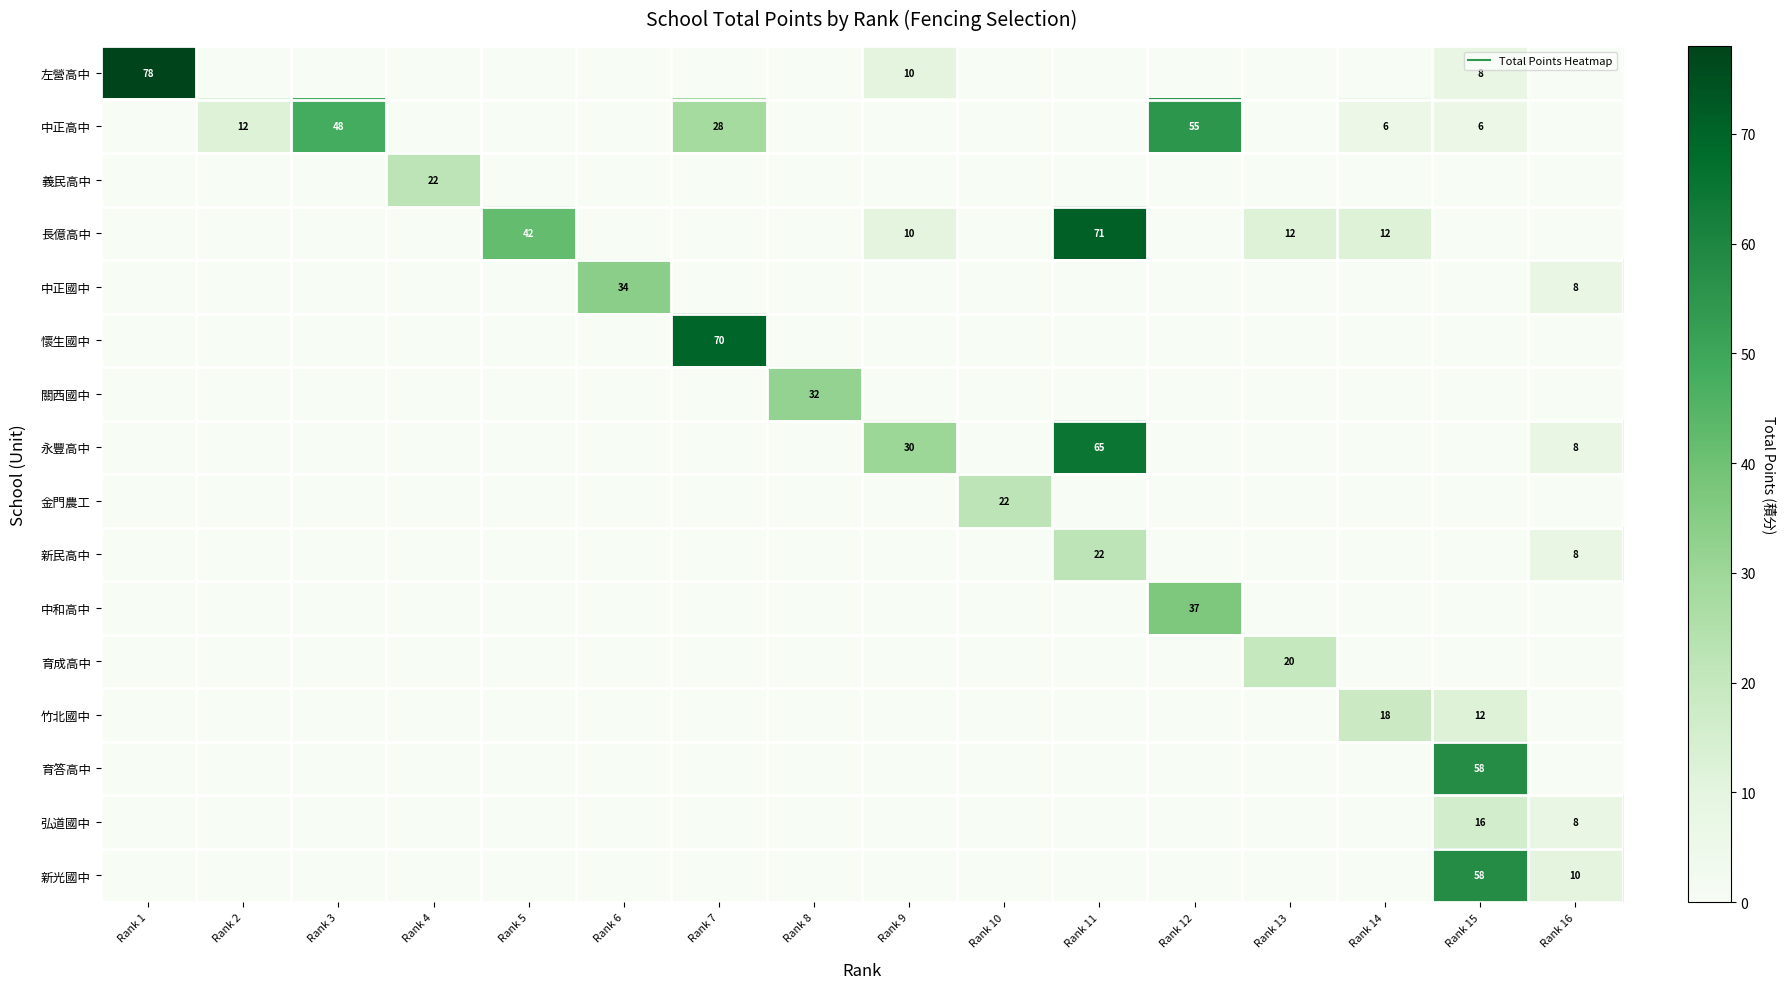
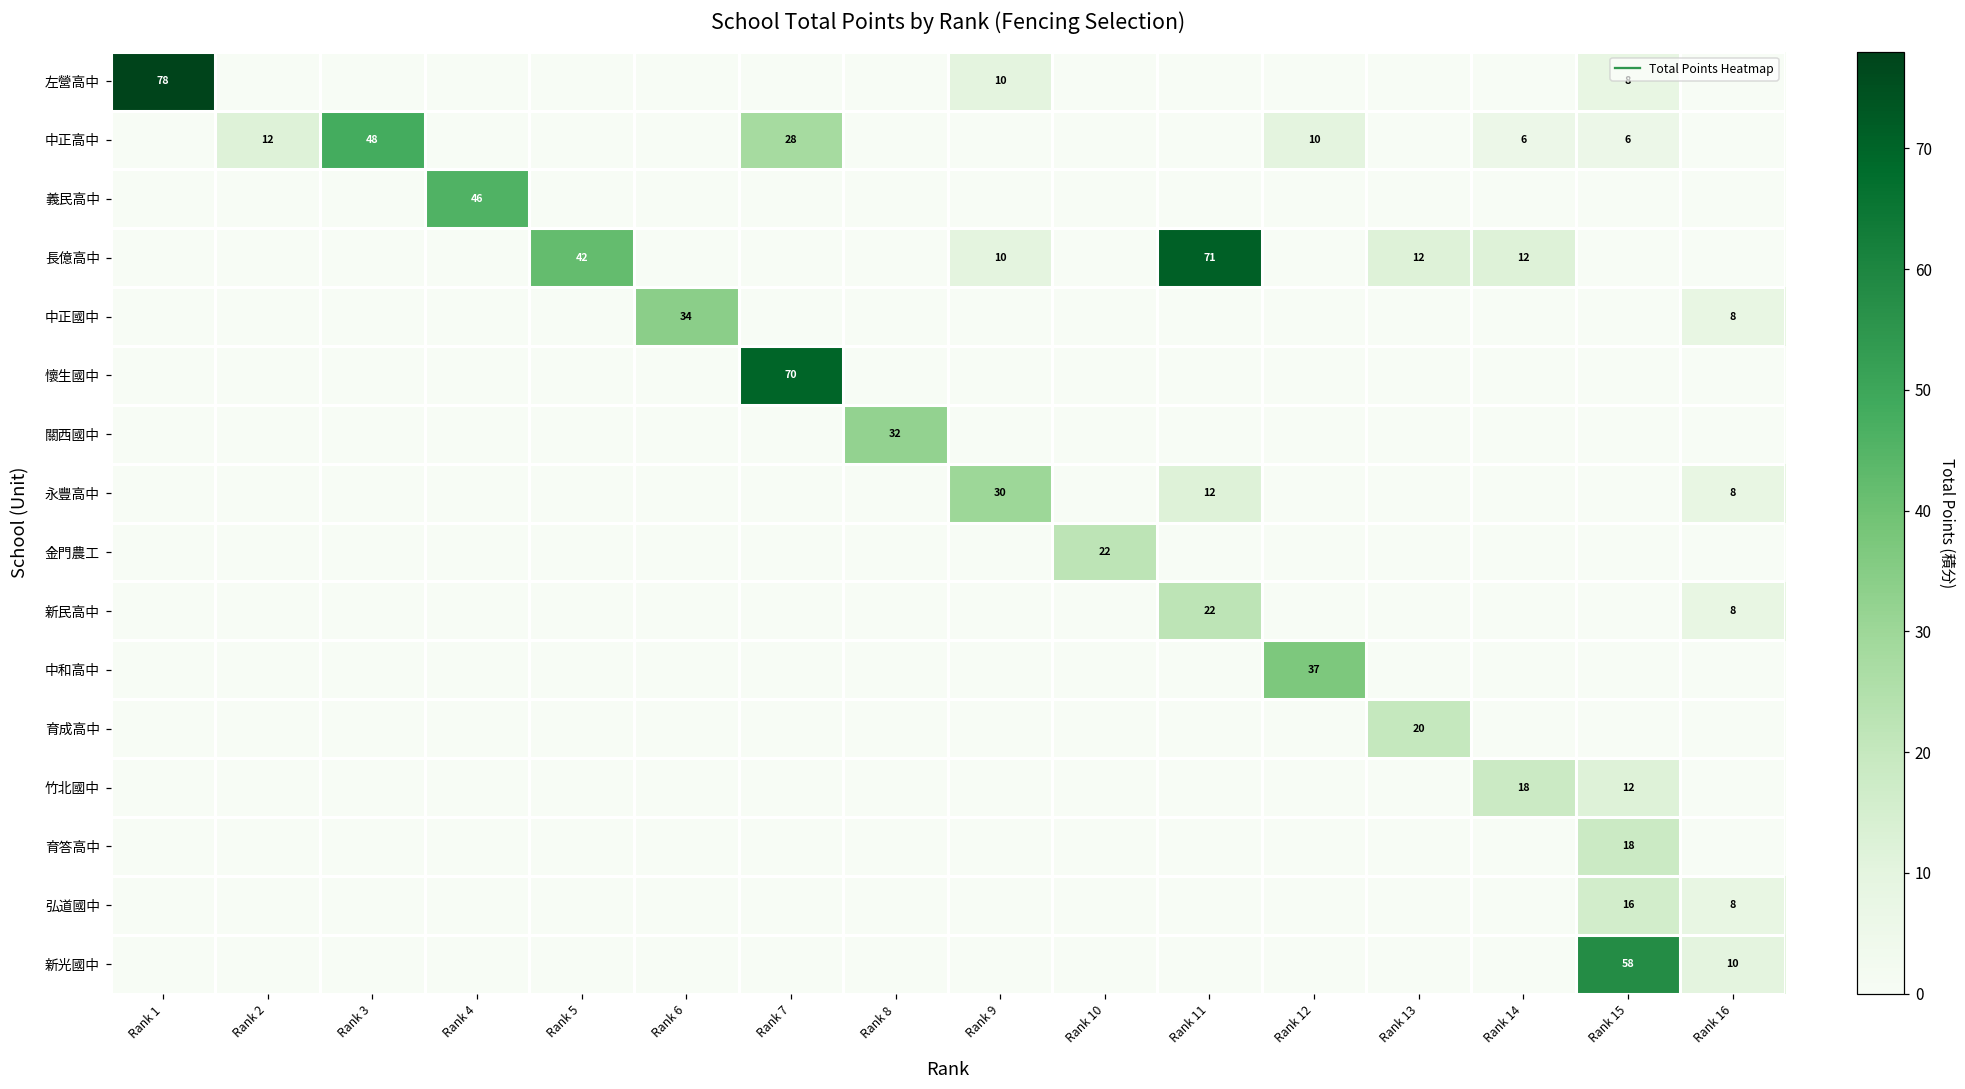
中正高中, Rank 12: 55 -> 10
義民高中, Rank 4: 22 -> 46
永豐高中, Rank 11: 65 -> 12
育答高中, Rank 15: 58 -> 18
